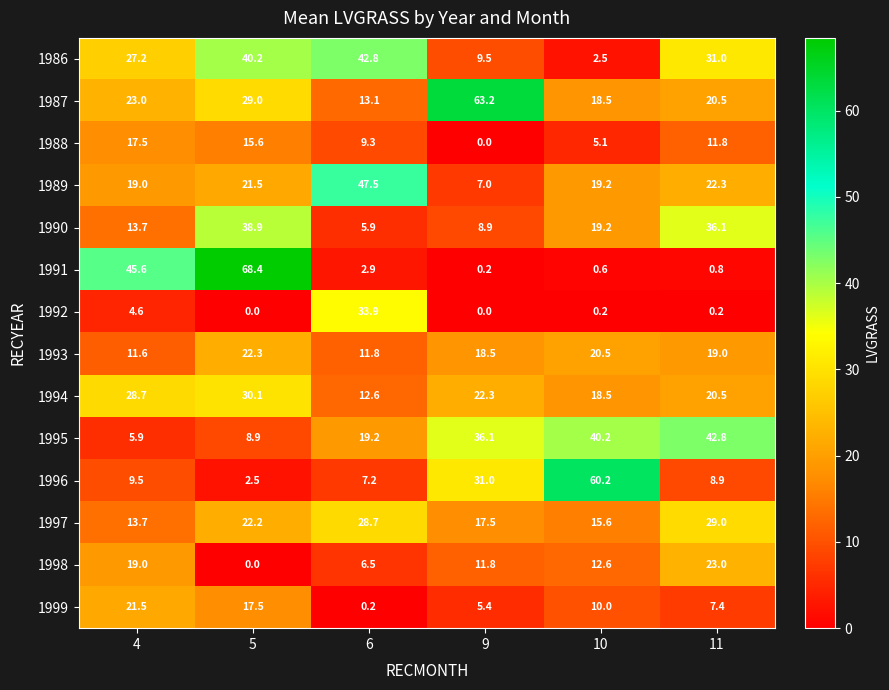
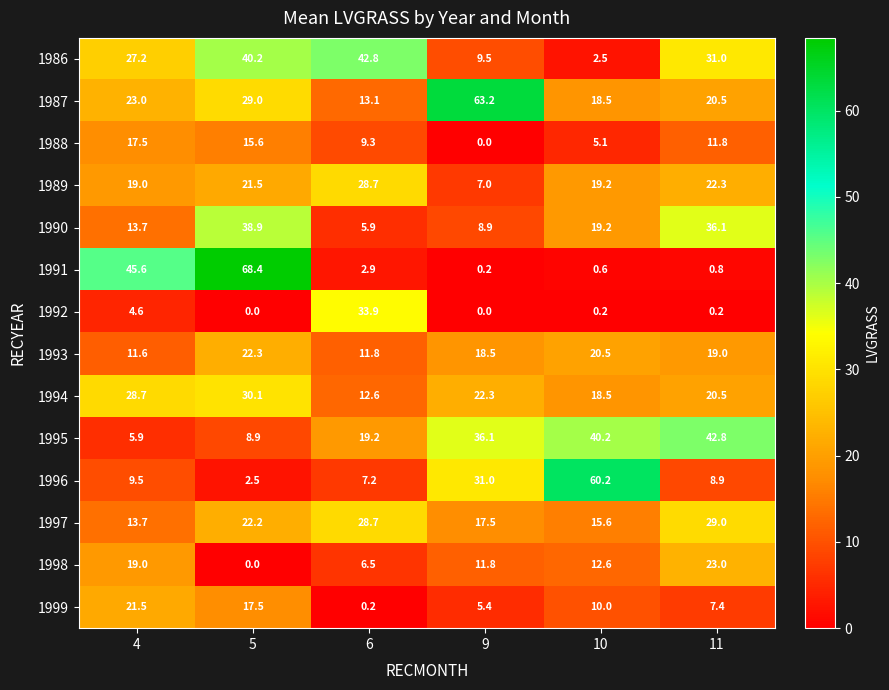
1989, 6: 47.5 -> 28.7
